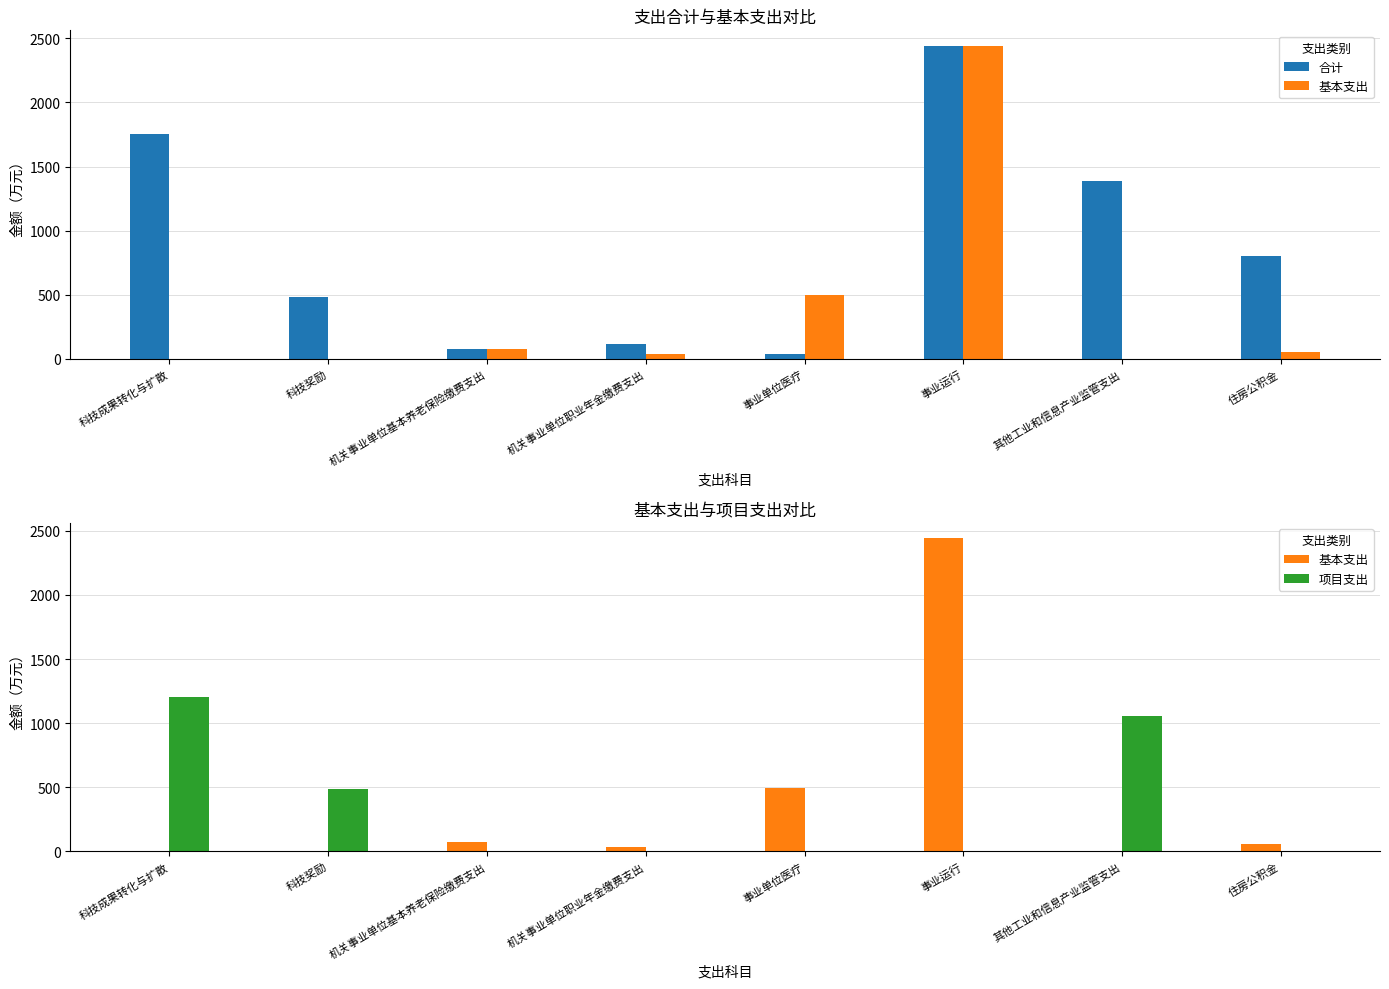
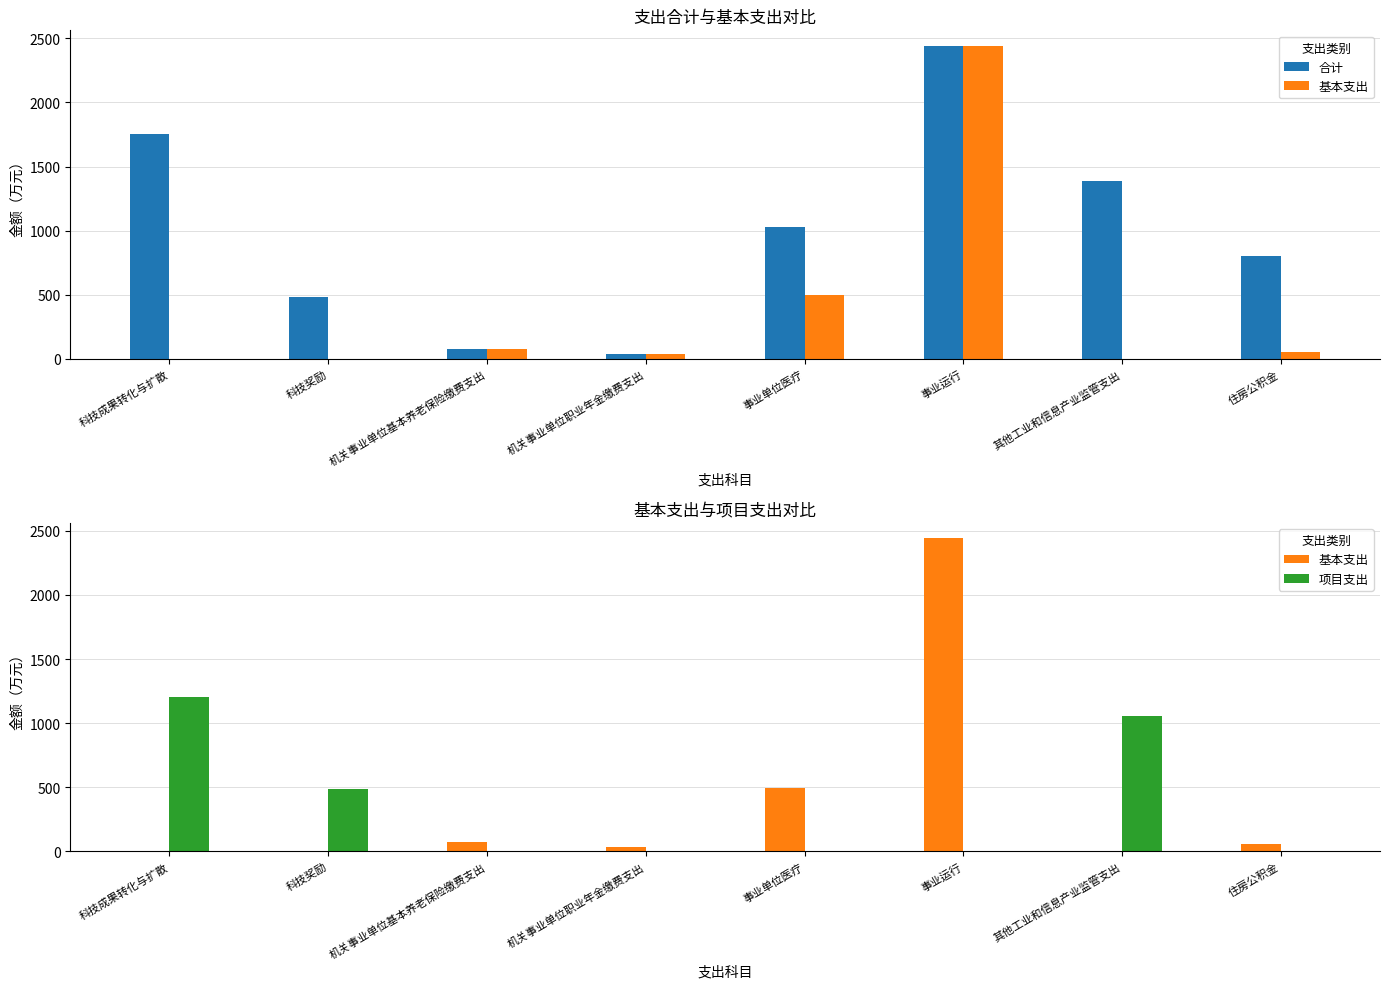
支出合计与基本支出对比, 合计, 机关事业单位职业年金缴费支出: 110 -> 40
支出合计与基本支出对比, 合计, 事业单位医疗: 30 -> 1030
